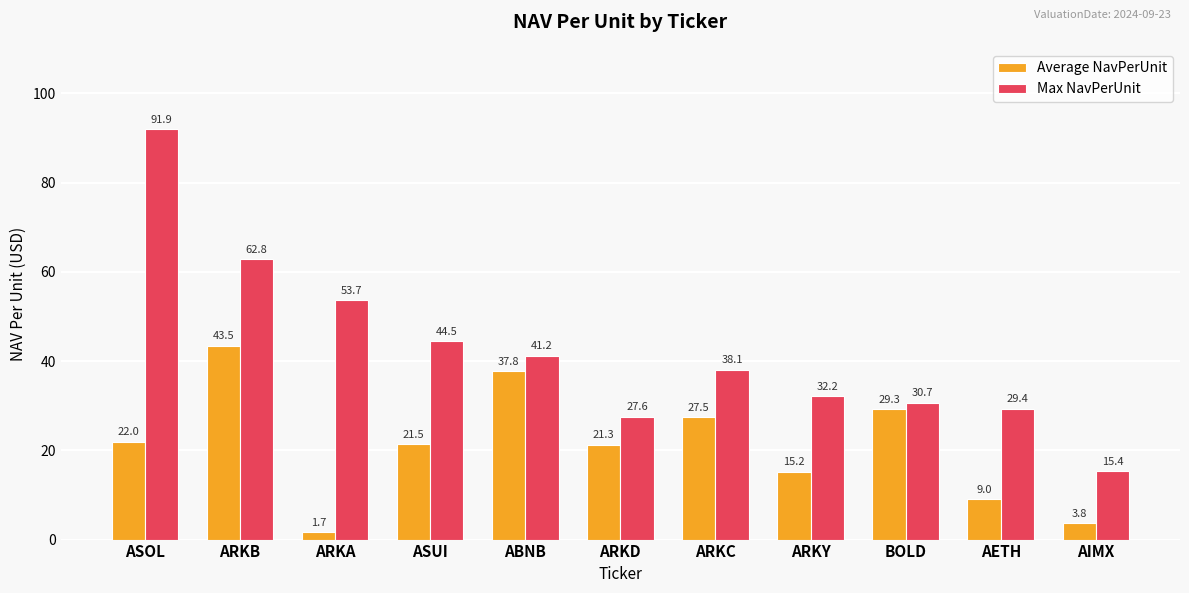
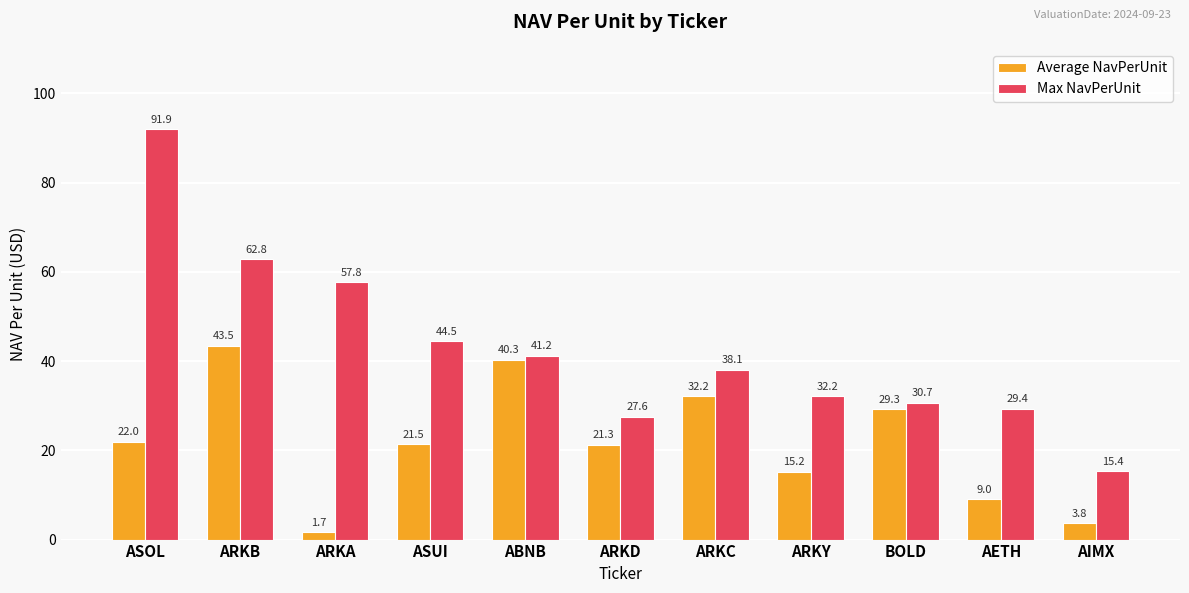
Max NavPerUnit, ARKA: 53.7 -> 57.8
Average NavPerUnit, ABNB: 37.8 -> 40.3
Average NavPerUnit, ARKC: 27.5 -> 32.2
